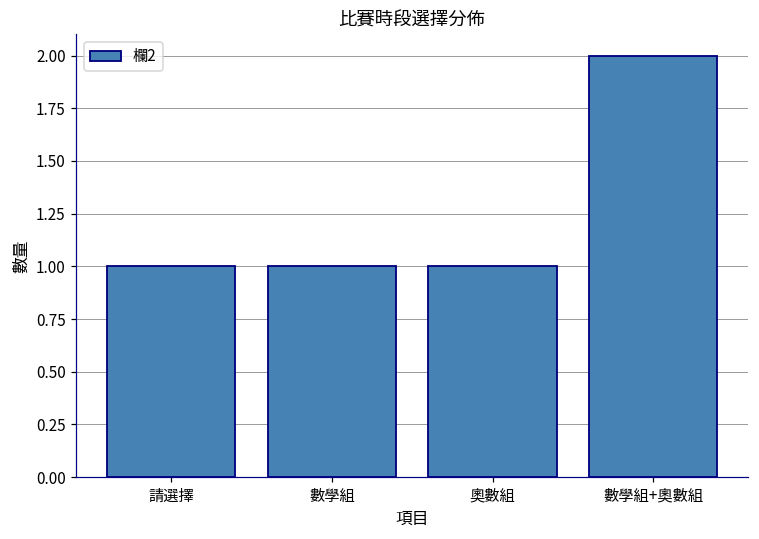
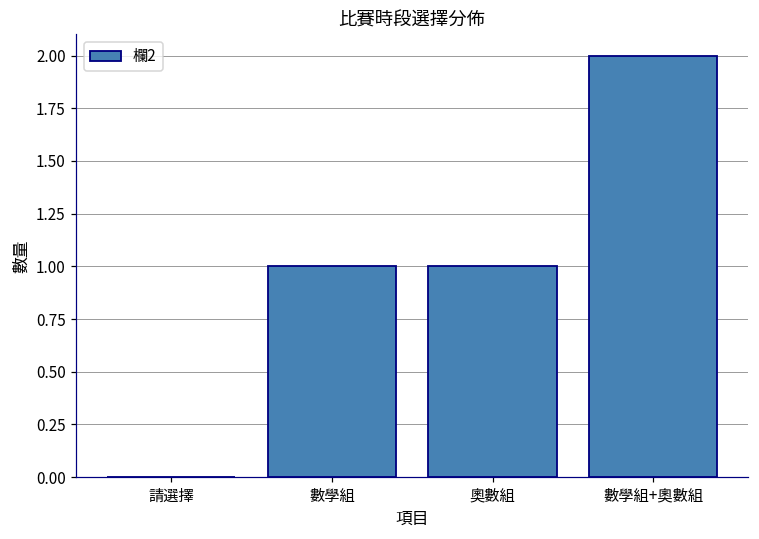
請選擇: 1 -> 0
